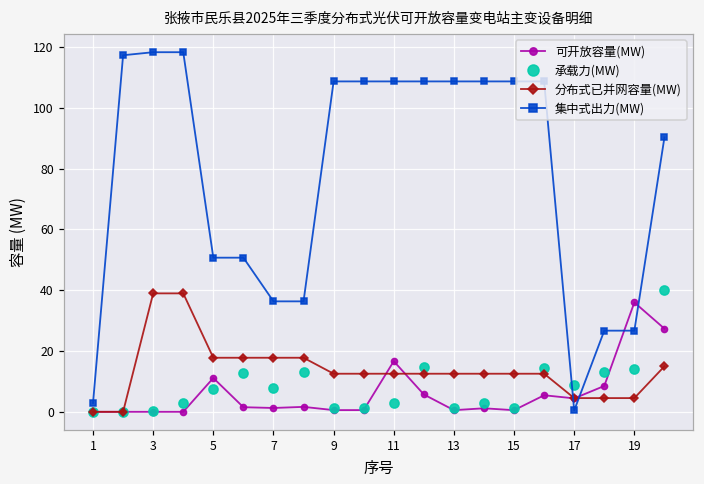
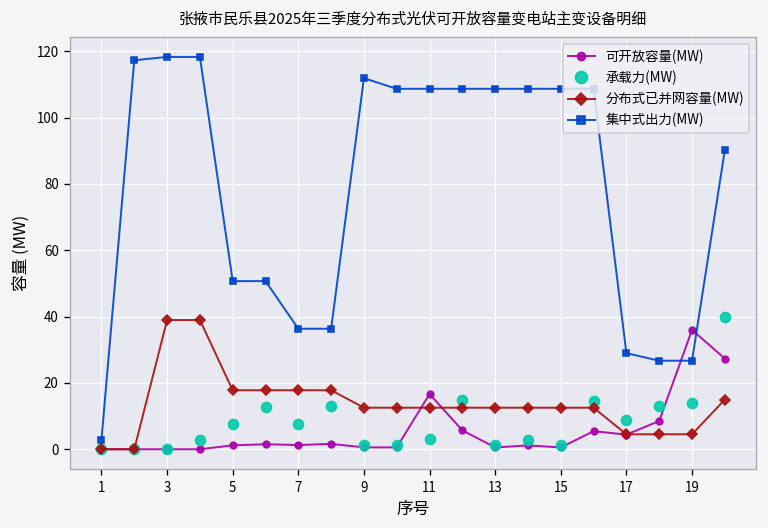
可开放容量(MW), 5: 11 -> 1
集中式出力(MW), 9: 109 -> 112
集中式出力(MW), 17: 0 -> 29
